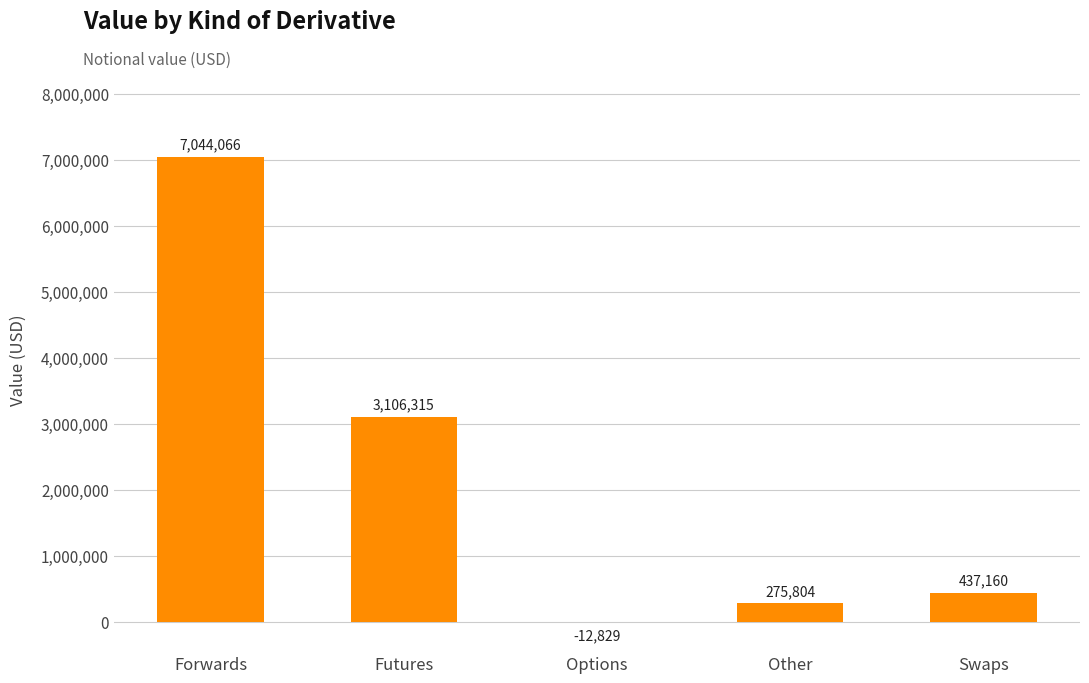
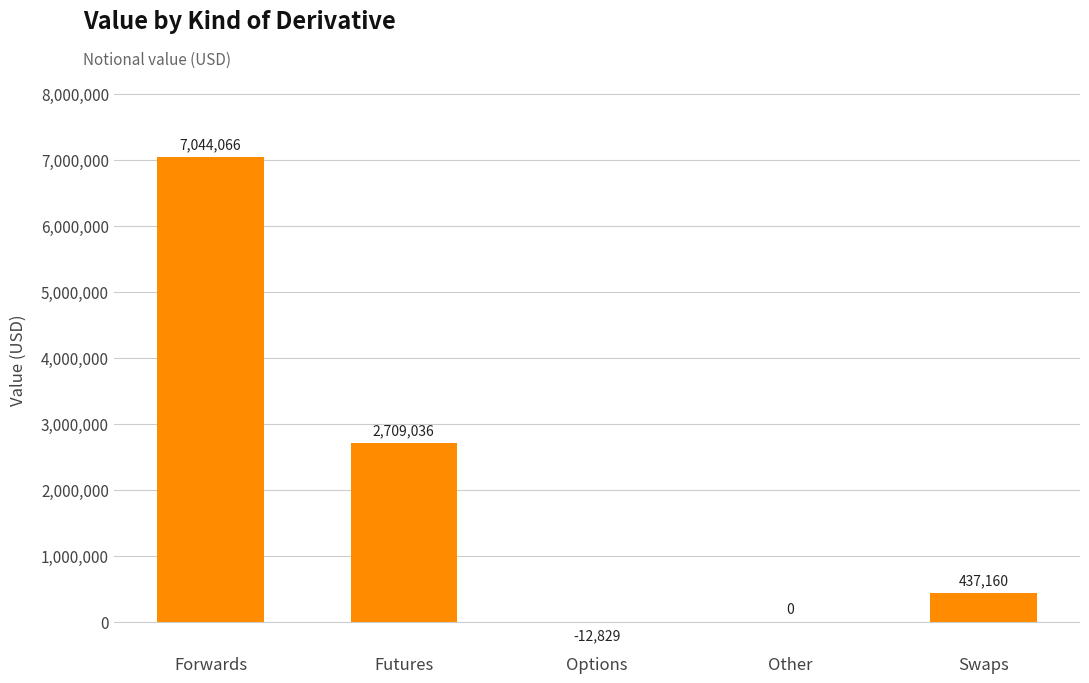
Futures: 3,106,315 -> 2,709,036
Other: 275,804 -> 0
